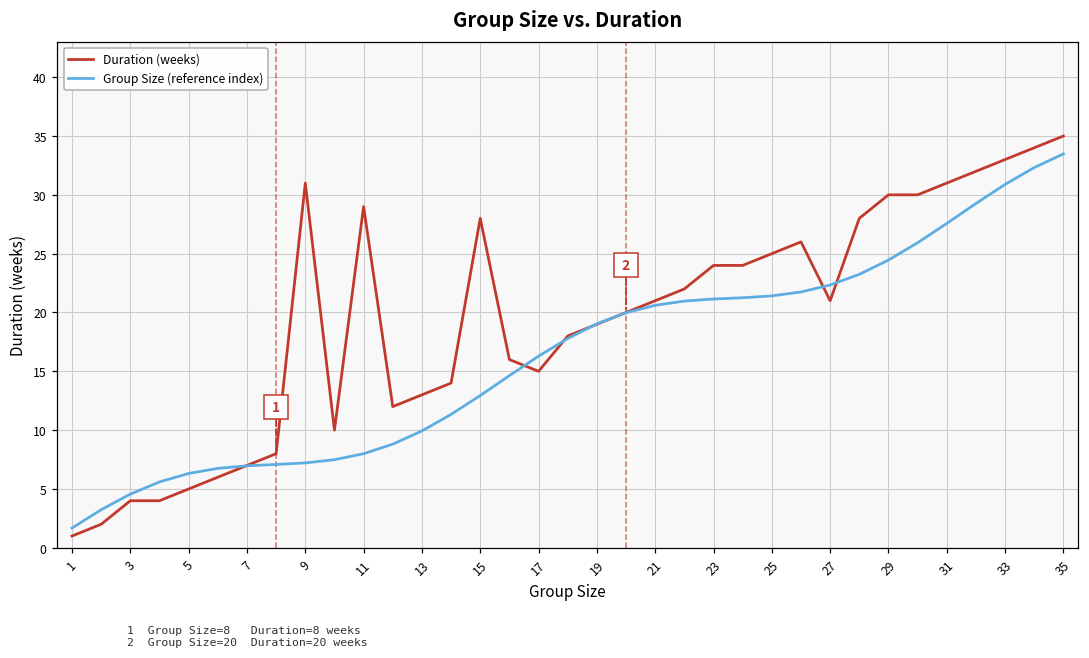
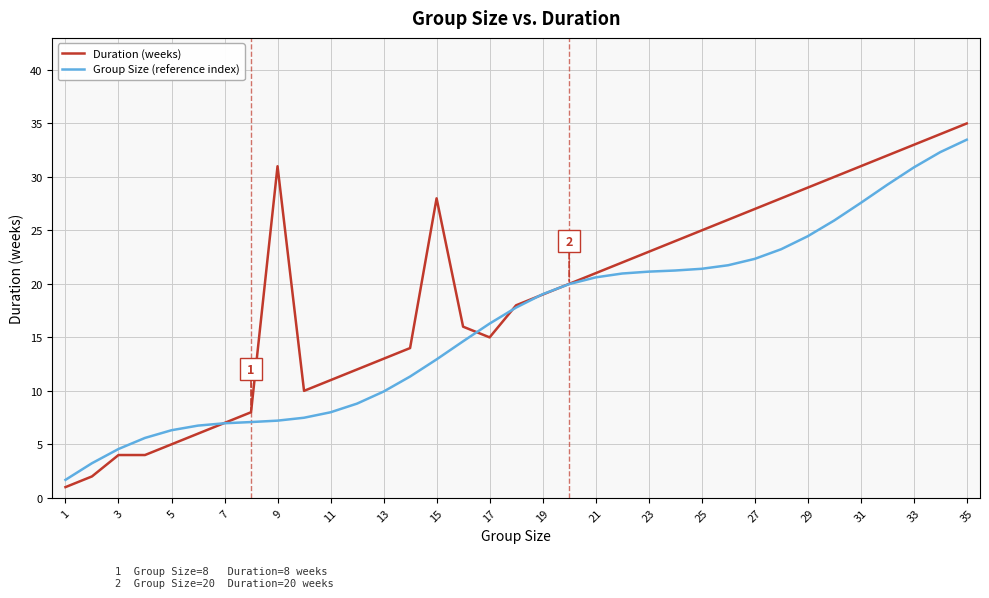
Duration (weeks), 11: 29 -> 11
Duration (weeks), 23: 24 -> 23
Duration (weeks), 27: 21 -> 27
Duration (weeks), 29: 30 -> 29
